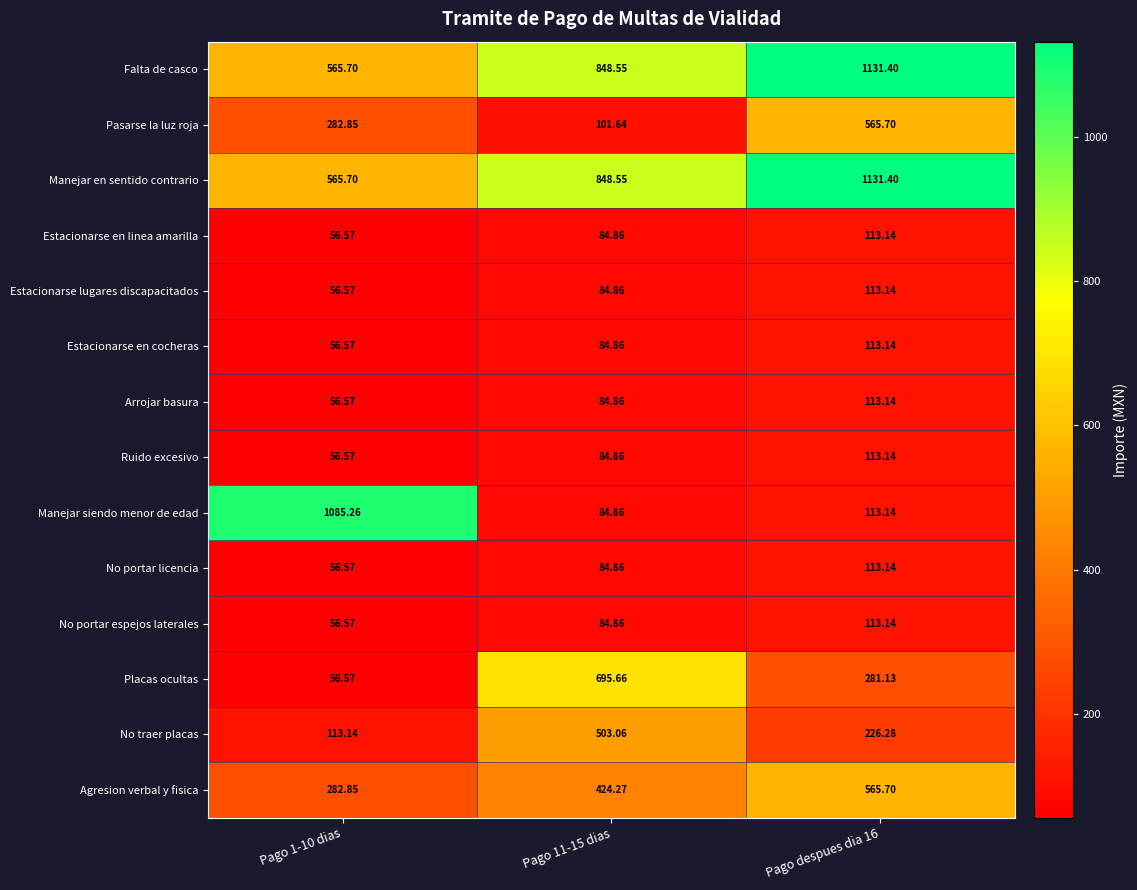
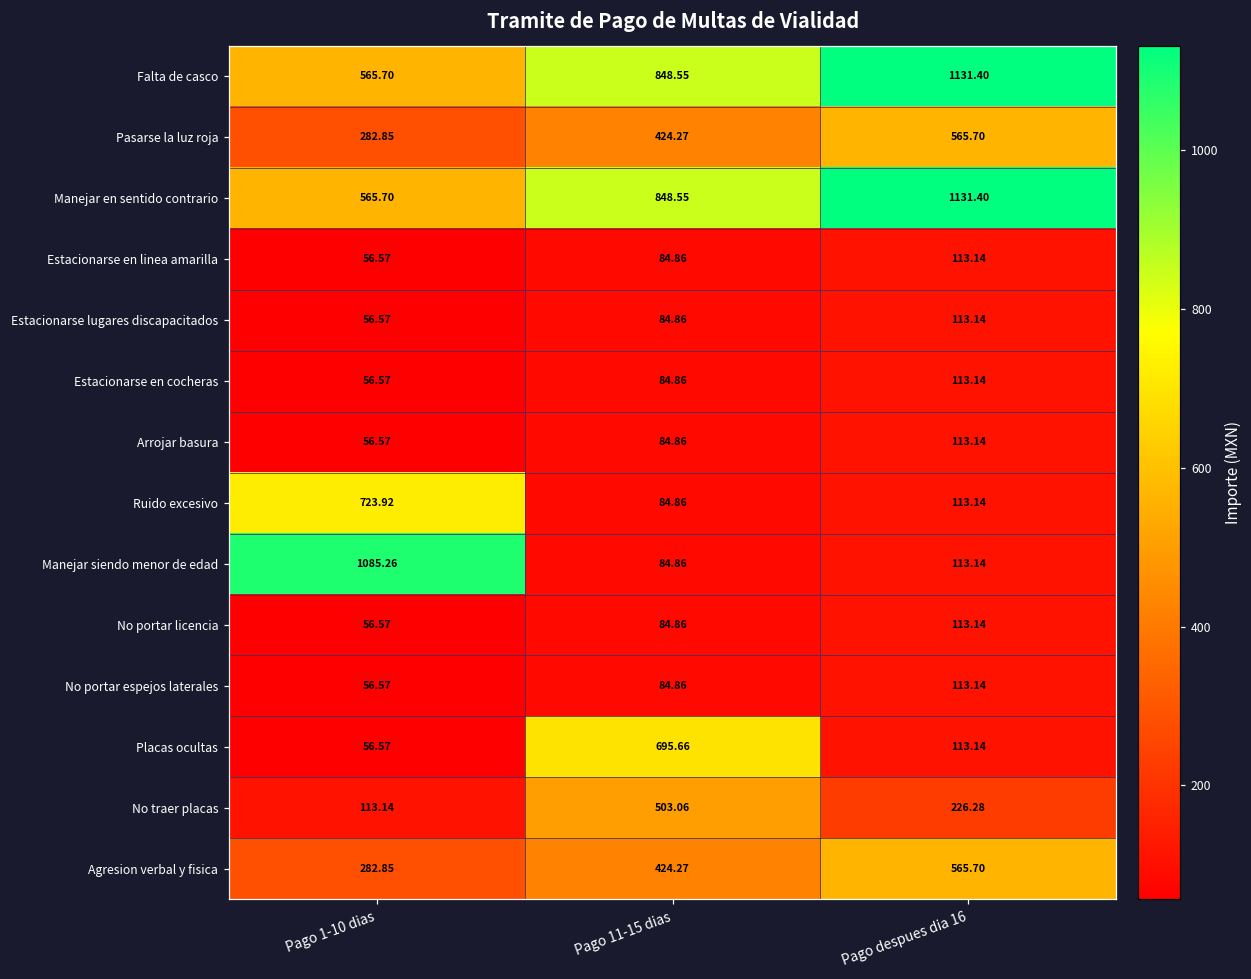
Pasarse la luz roja, Pago 11-15 dias: 101.64 -> 424.27
Ruido excesivo, Pago 1-10 dias: 56.57 -> 723.92
Placas ocultas, Pago despues dia 16: 281.13 -> 113.14
